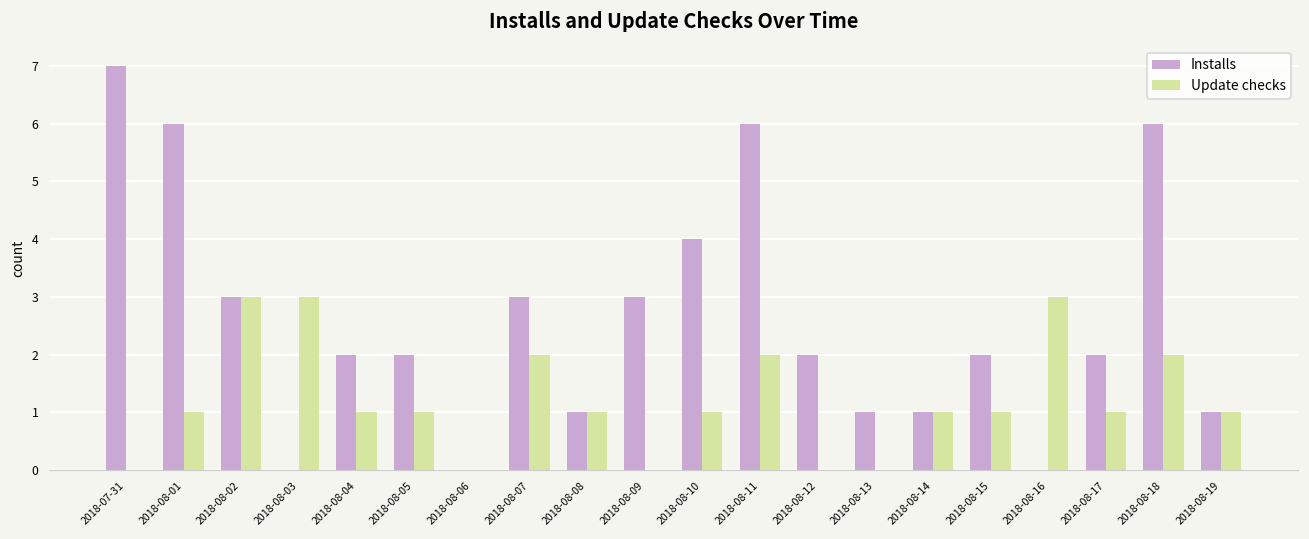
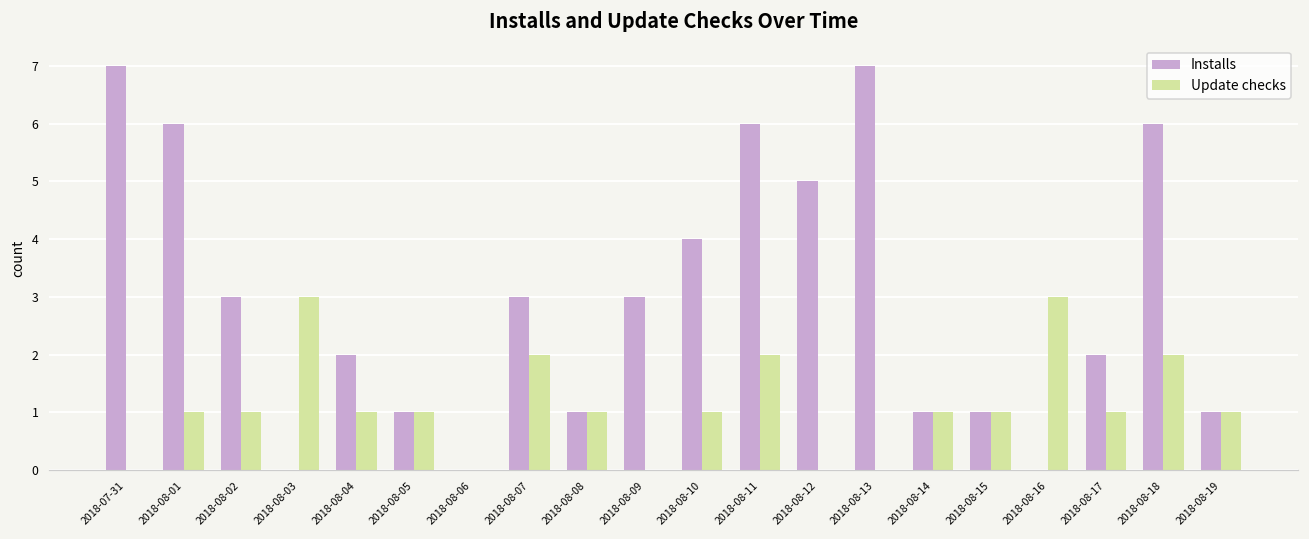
Update checks, 2018-08-02: 3 -> 1
Installs, 2018-08-05: 2 -> 1
Installs, 2018-08-12: 2 -> 5
Installs, 2018-08-13: 1 -> 7
Installs, 2018-08-15: 2 -> 1
